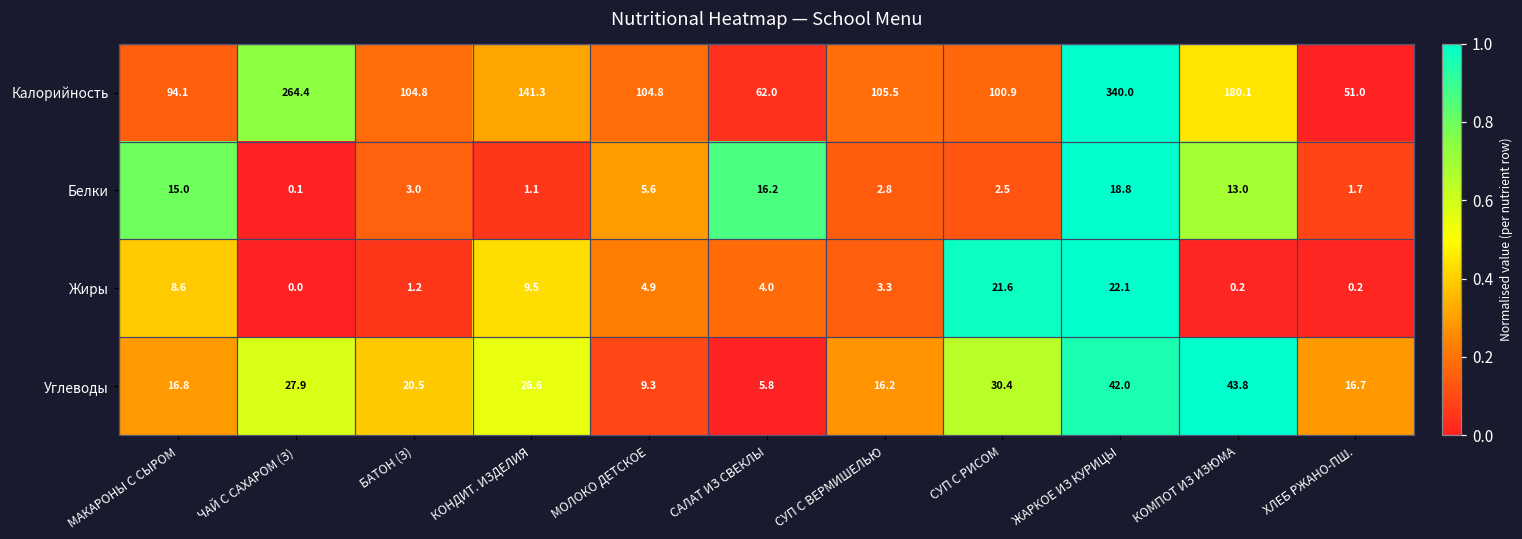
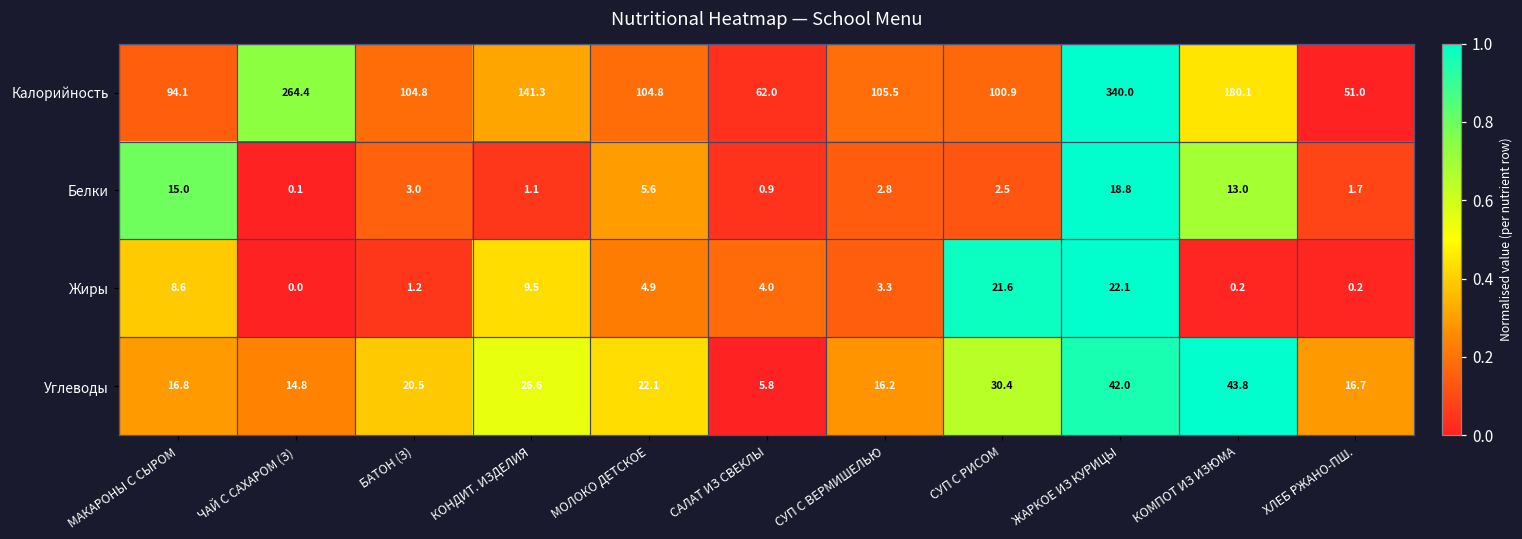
Белки, САЛАТ ИЗ СВЕКЛЫ: 16.2 -> 0.9
Углеводы, ЧАЙ С САХАРОМ (З): 27.9 -> 14.8
Углеводы, МОЛОКО ДЕТСКОЕ: 9.3 -> 22.1
